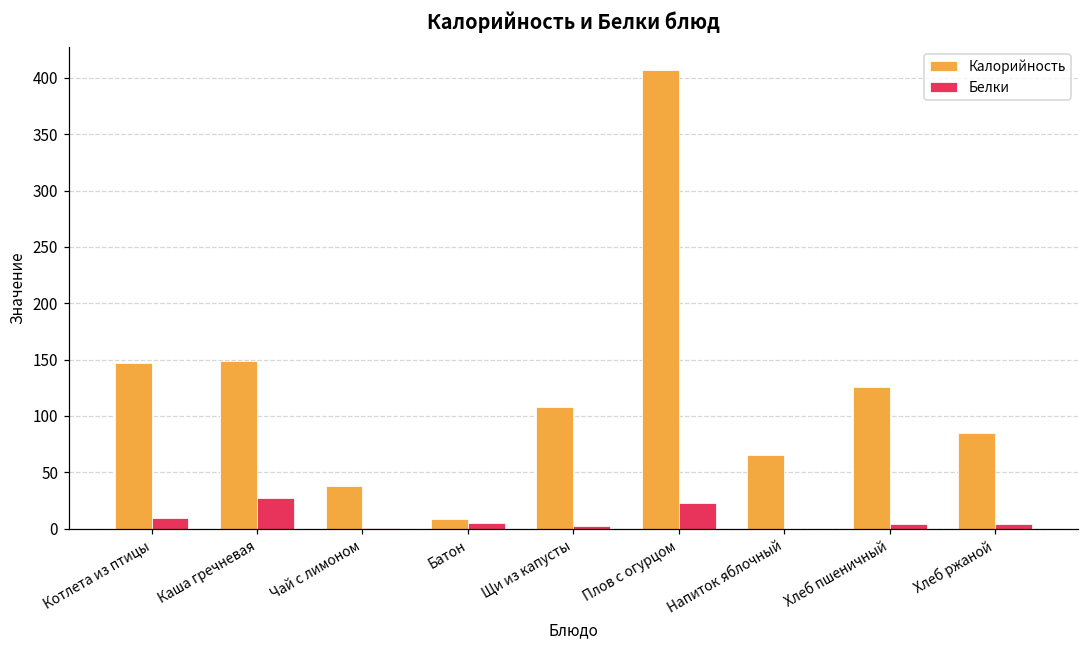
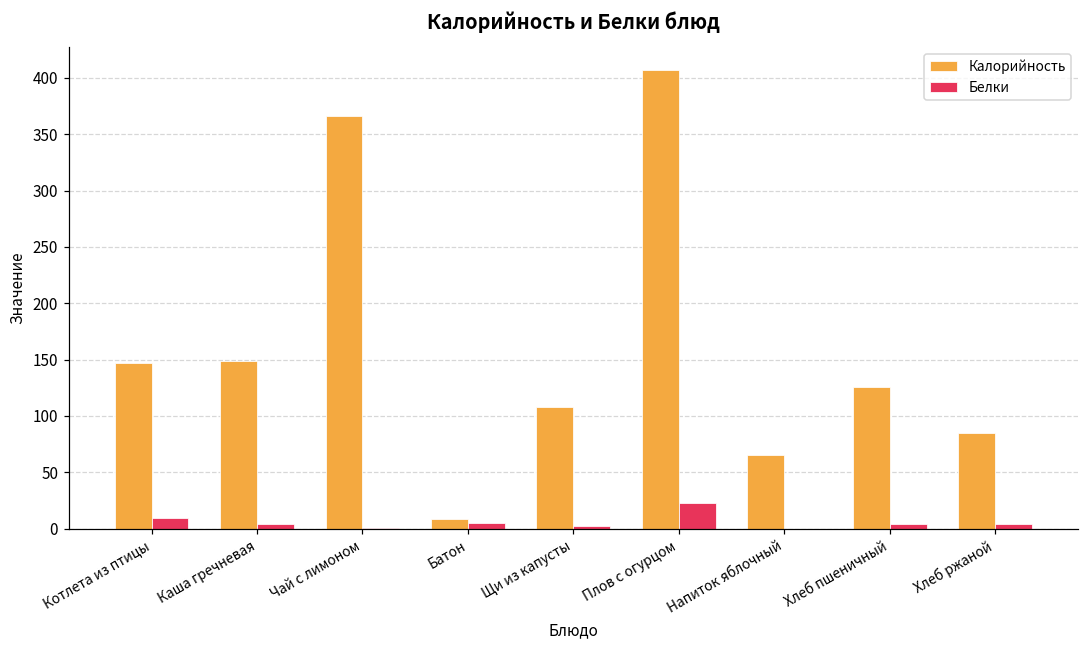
Белки, Каша гречневая: 27 -> 5
Калорийность, Чай с лимоном: 38 -> 366
